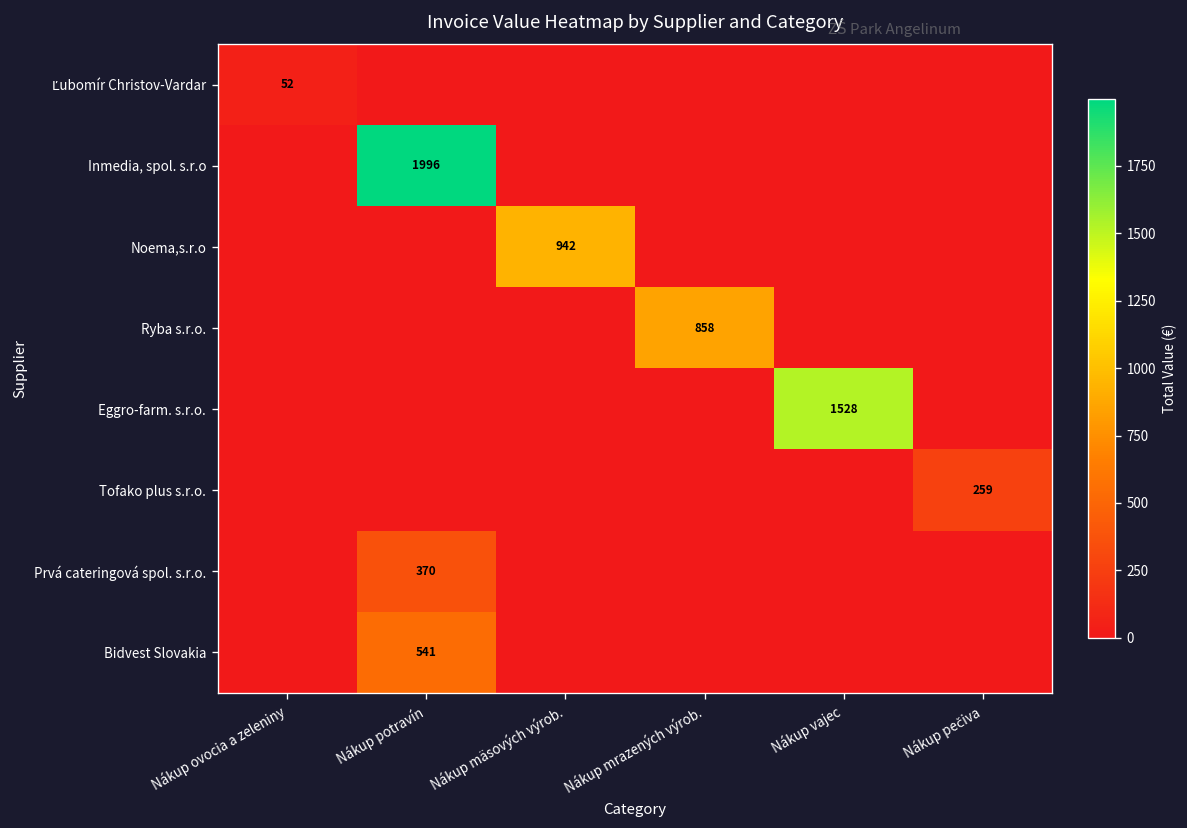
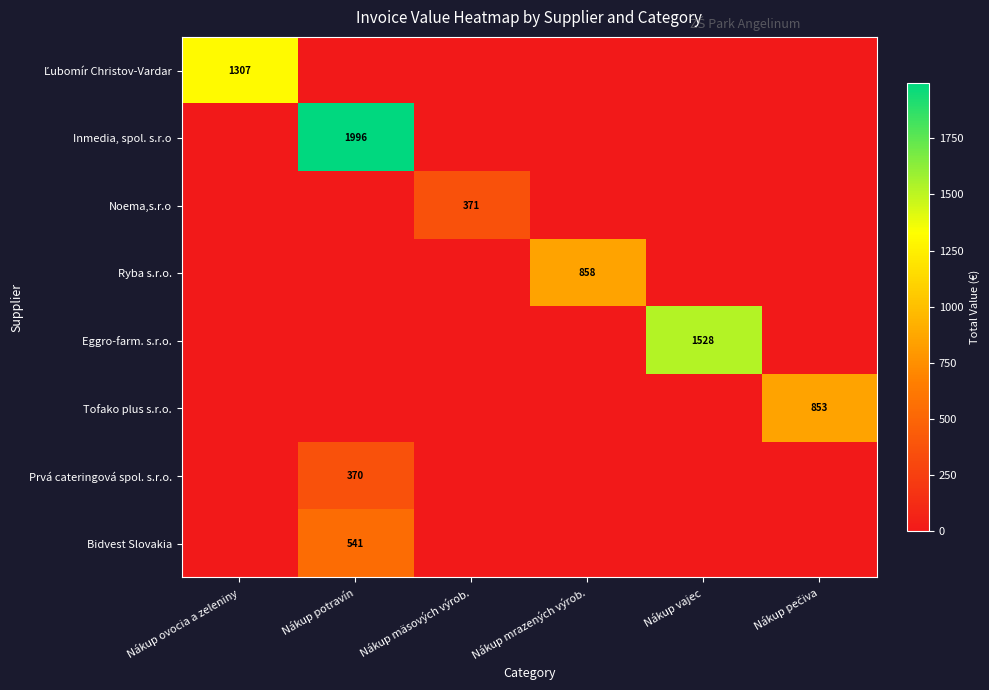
Ľubomír Christov-Vardar, Nákup ovocia a zeleniny: 52 -> 1307
Noema,s.r.o, Nákup mäsových výrob.: 942 -> 371
Tofako plus s.r.o., Nákup pečiva: 259 -> 853
